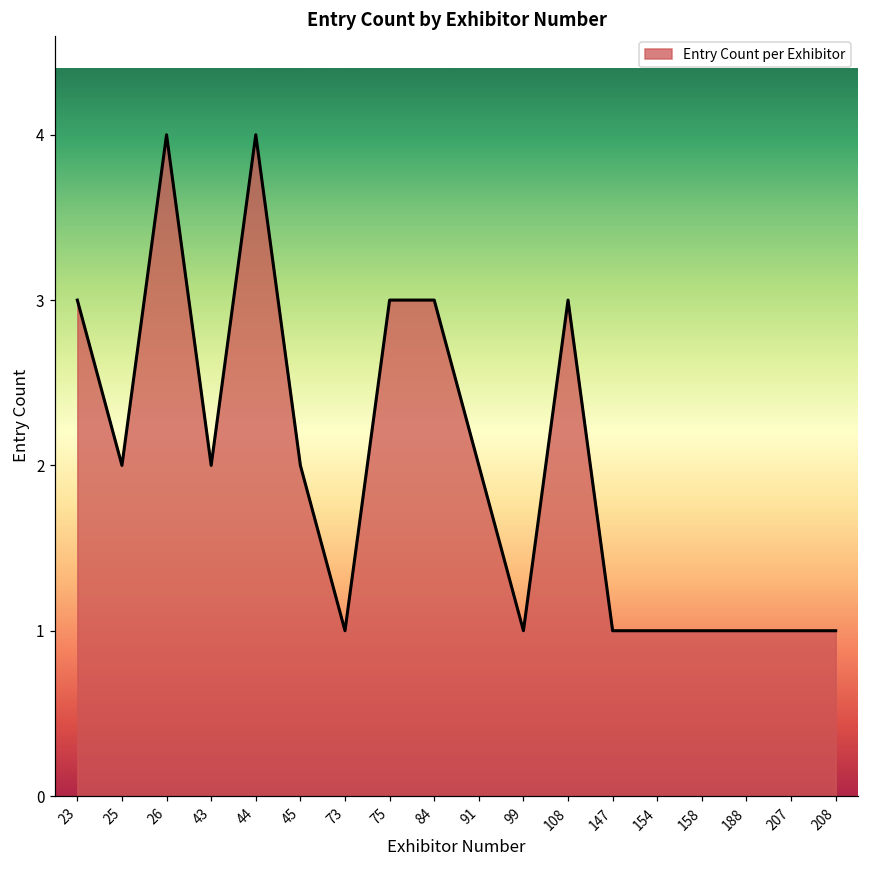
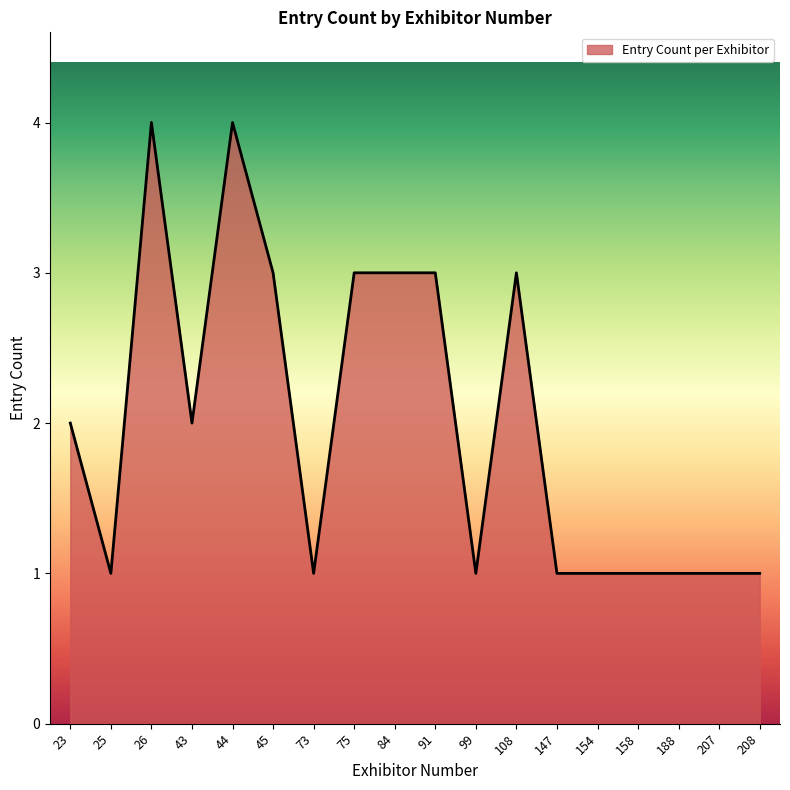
23: 3 -> 2
25: 2 -> 1
45: 2 -> 3
91: 2 -> 3
